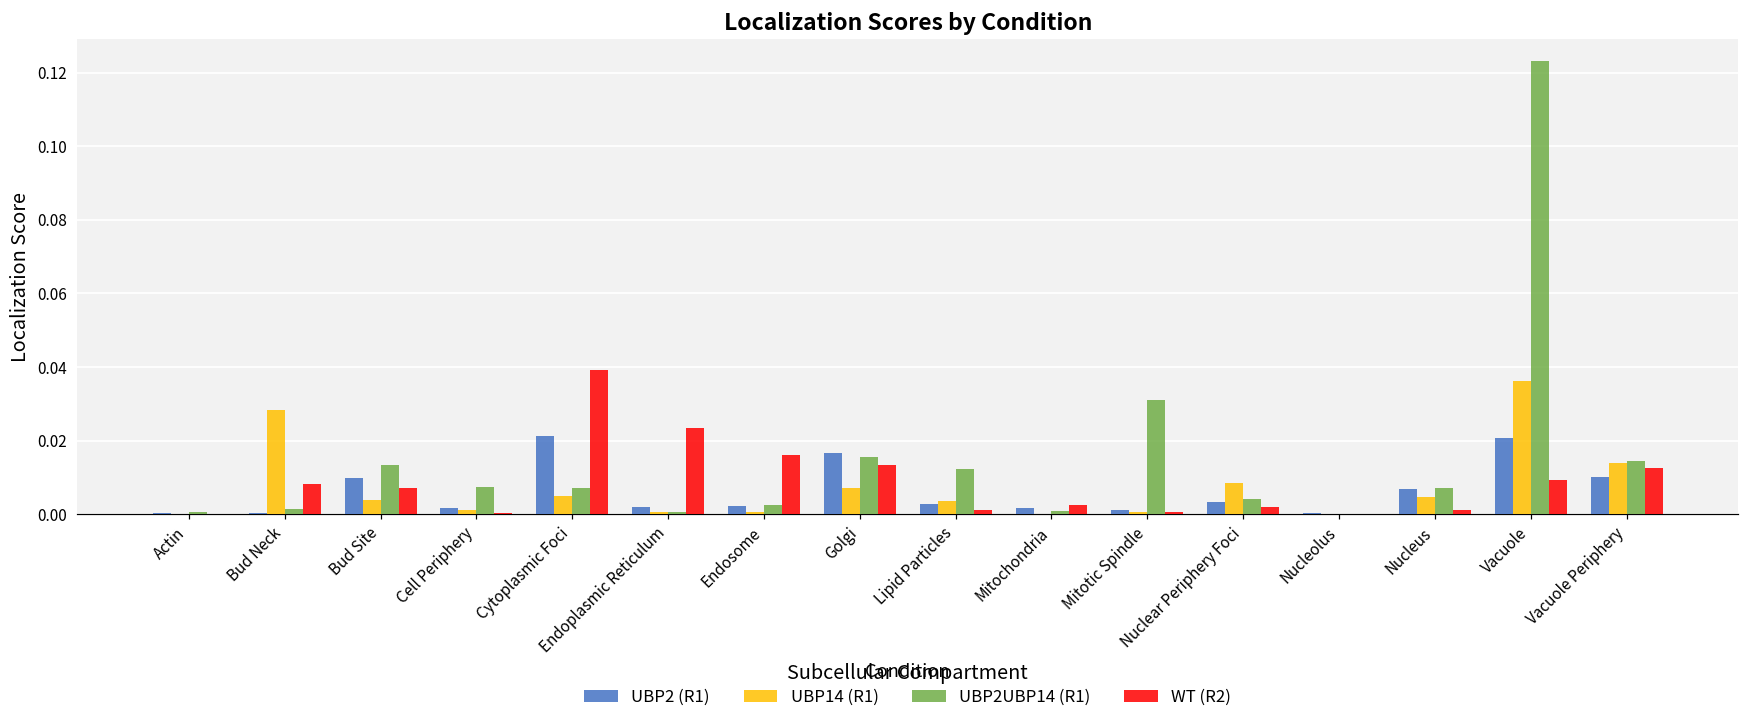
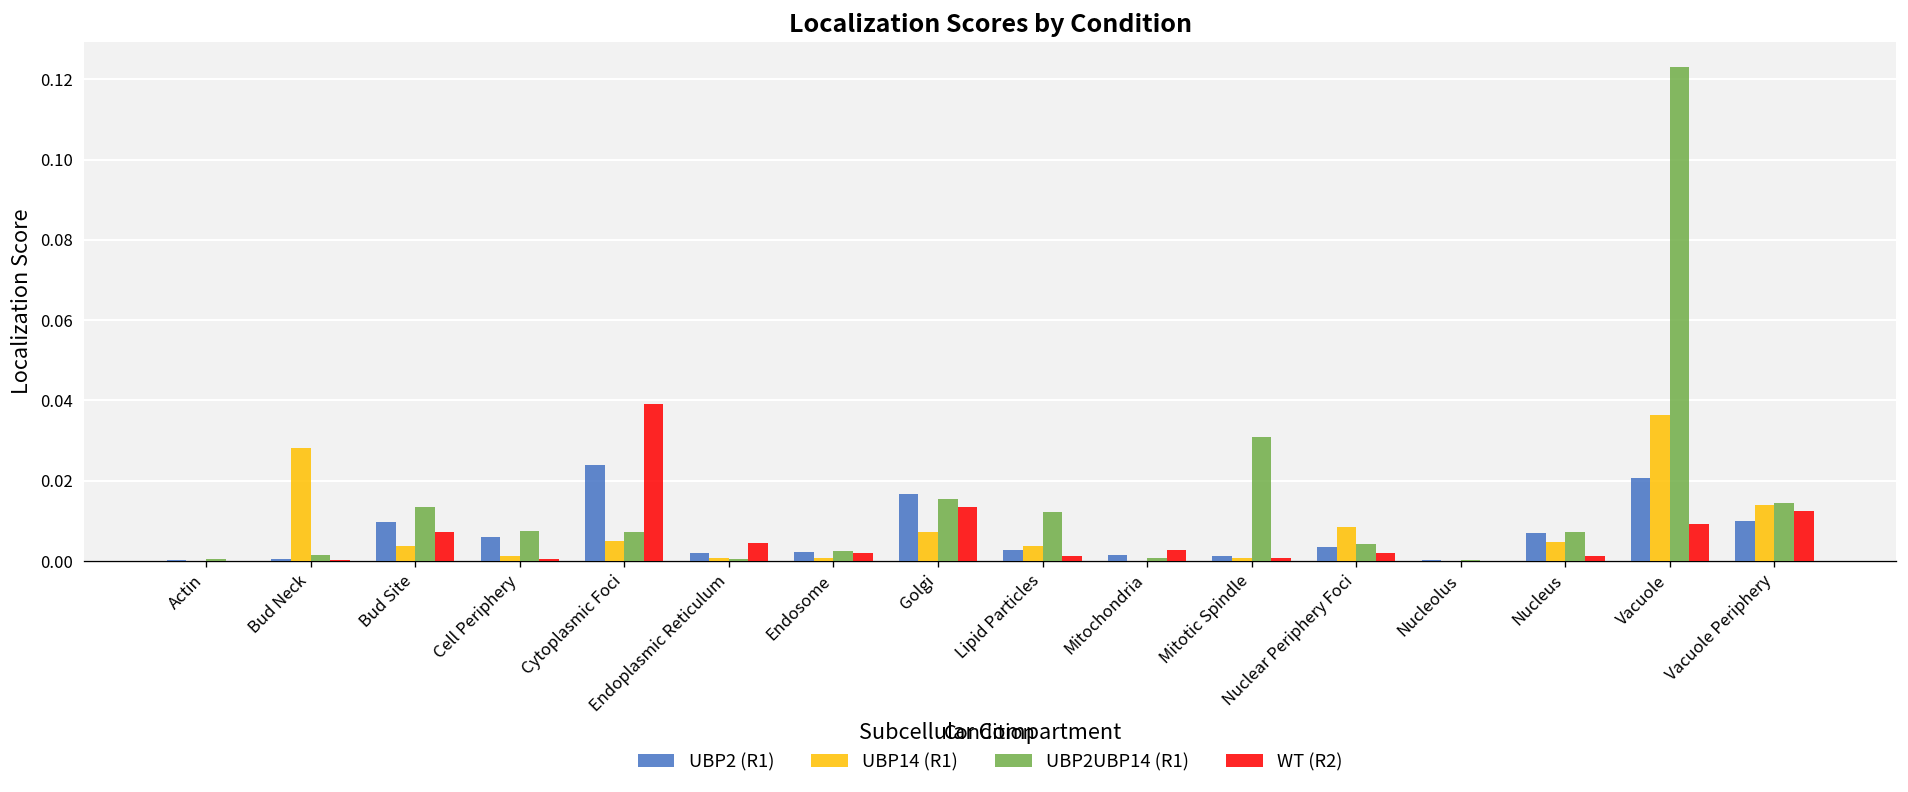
WT (R2), Bud Neck: 0.008 -> 0.000
UBP2 (R1), Cell Periphery: 0.002 -> 0.006
UBP2 (R1), Cytoplasmic Foci: 0.021 -> 0.024
WT (R2), Endoplasmic Reticulum: 0.024 -> 0.004
WT (R2), Endosome: 0.016 -> 0.002
